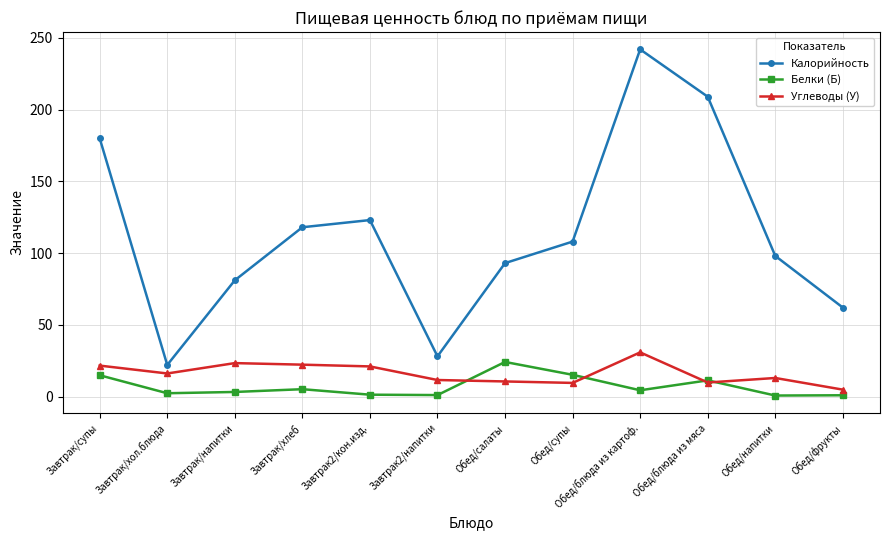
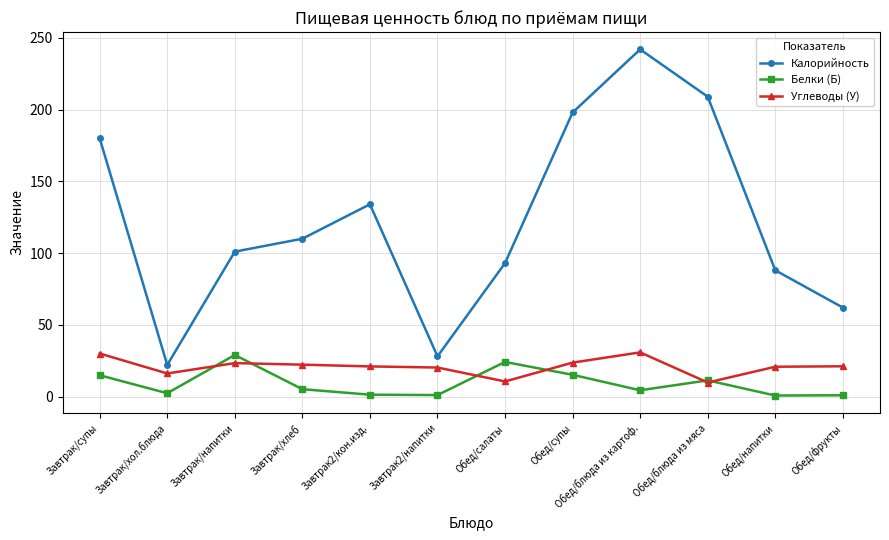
Углеводы (У), Завтрак/супы: 22 -> 30
Калорийность, Завтрак/напитки: 81 -> 101
Белки (Б), Завтрак/напитки: 3 -> 29
Калорийность, Завтрак/хлеб: 118 -> 110
Калорийность, Завтрак2/кон.изд.: 123 -> 134
Углеводы (У), Завтрак2/напитки: 12 -> 20
Калорийность, Обед/супы: 108 -> 198
Углеводы (У), Обед/супы: 9 -> 24
Калорийность, Обед/напитки: 98 -> 88
Углеводы (У), Обед/напитки: 13 -> 21
Углеводы (У), Обед/фрукты: 5 -> 21
